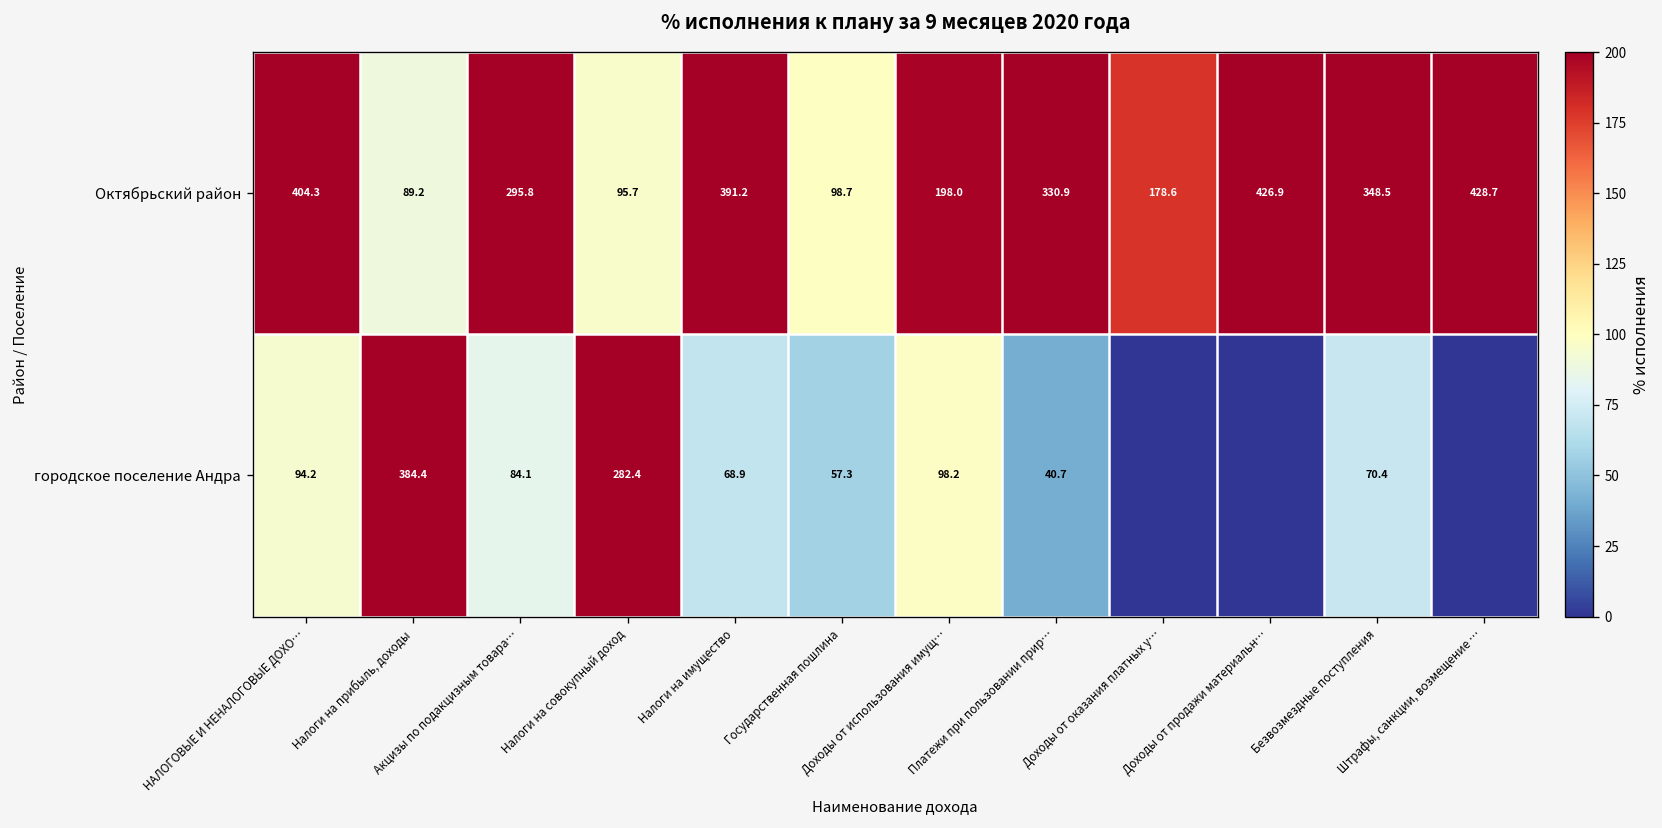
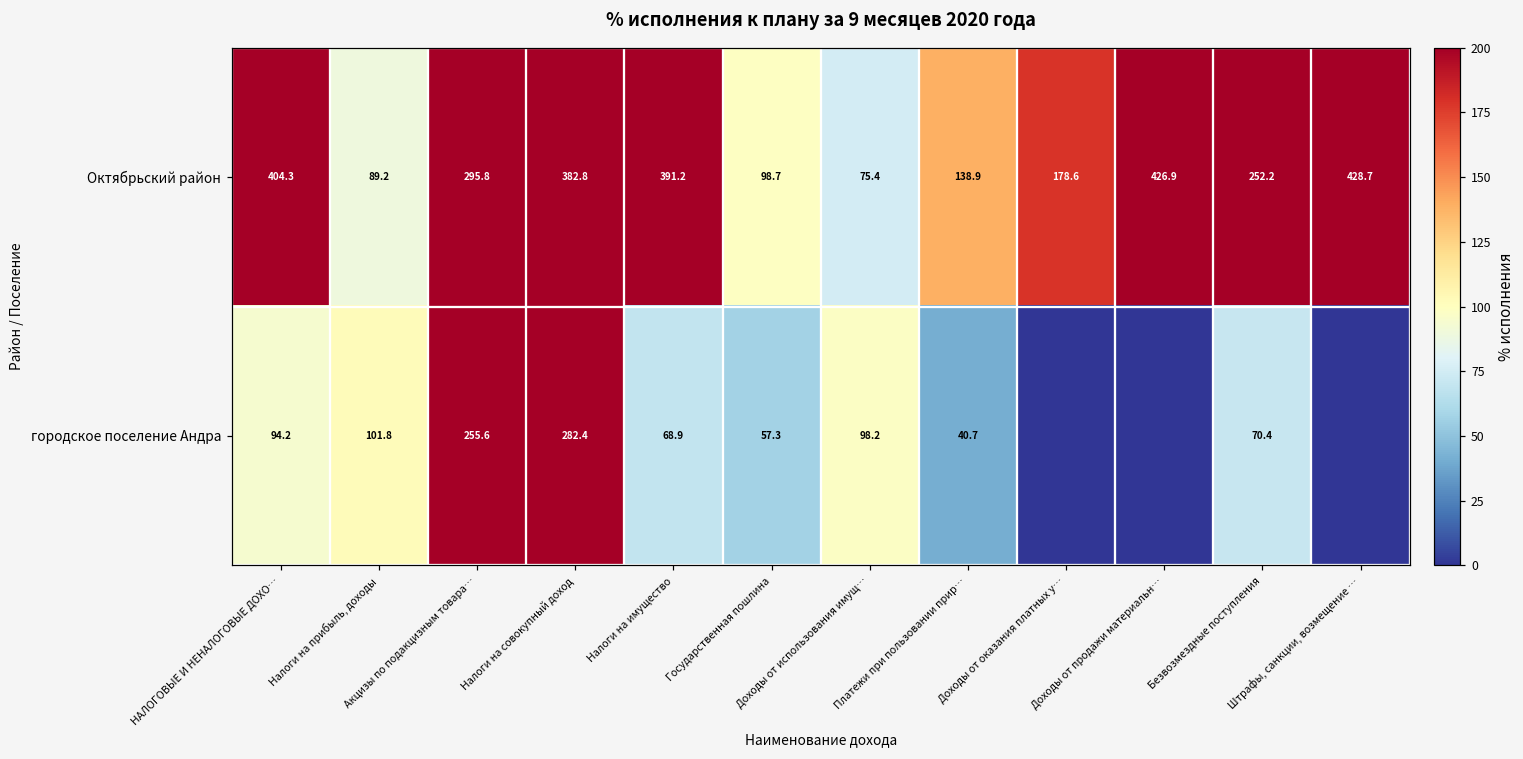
Октябрьский район, Налоги на совокупный доход: 95.7 -> 382.8
Октябрьский район, Доходы от использования имущ…: 198.0 -> 75.4
Октябрьский район, Платежи при пользовании прир…: 330.9 -> 138.9
Октябрьский район, Безвозмездные поступления: 348.5 -> 252.2
городское поселение Андра, Налоги на прибыль, доходы: 384.4 -> 101.8
городское поселение Андра, Акцизы по подакцизным товара…: 84.1 -> 255.6
